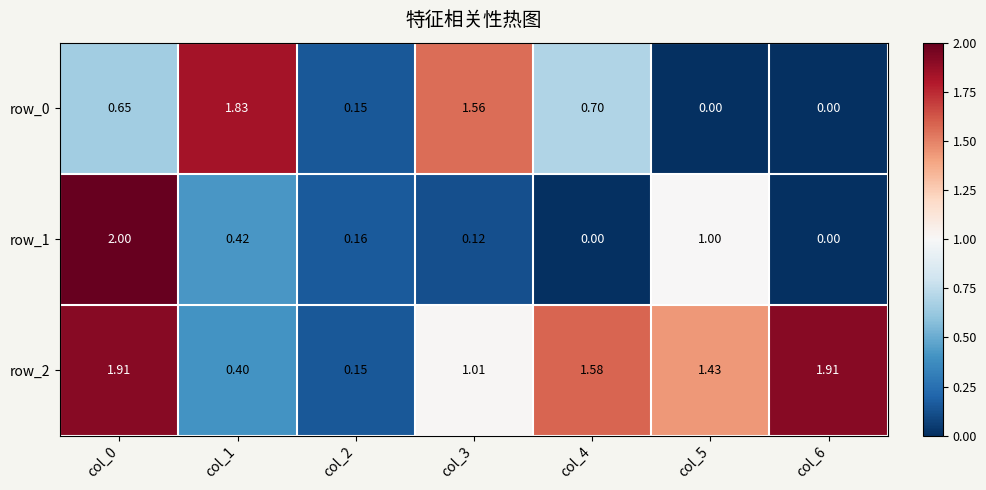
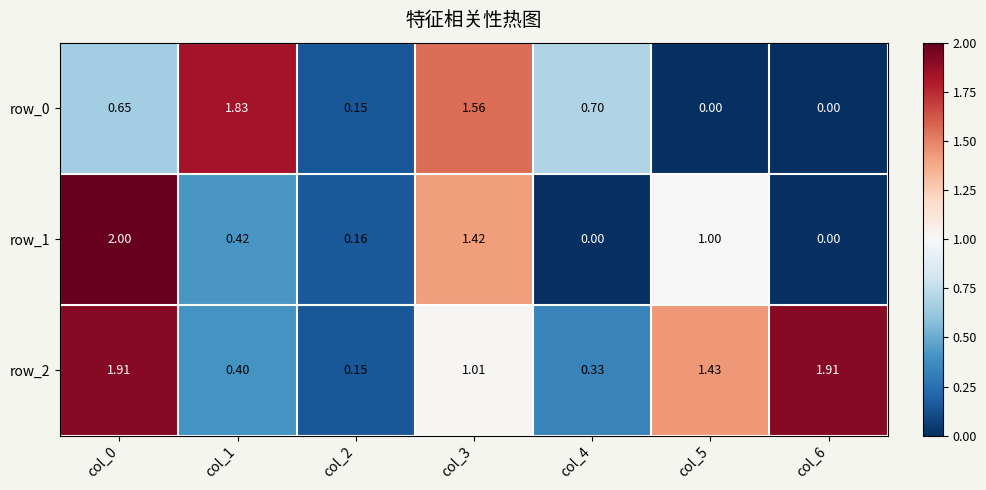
row_1, col_3: 0.12 -> 1.42
row_2, col_4: 1.58 -> 0.33
